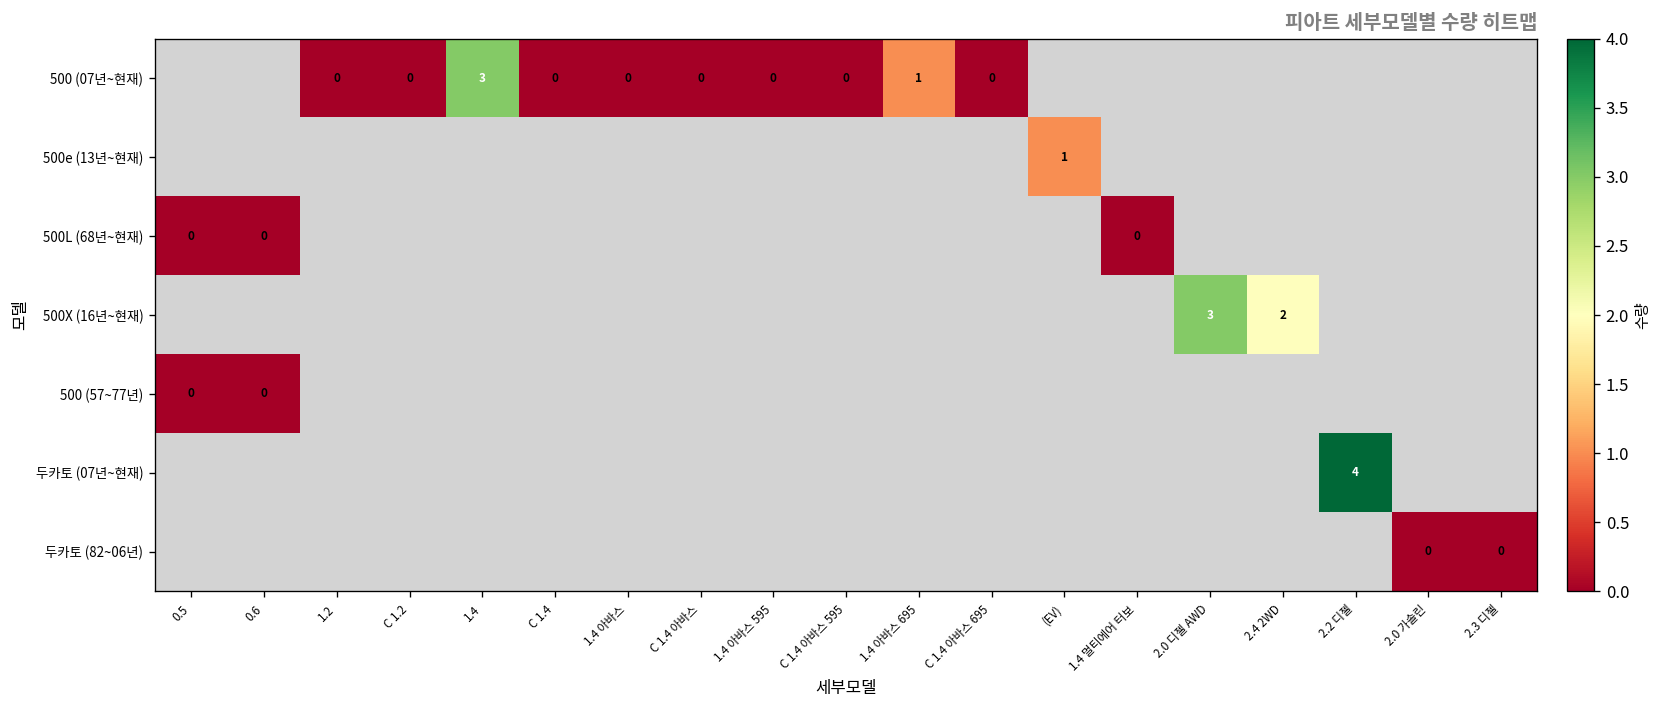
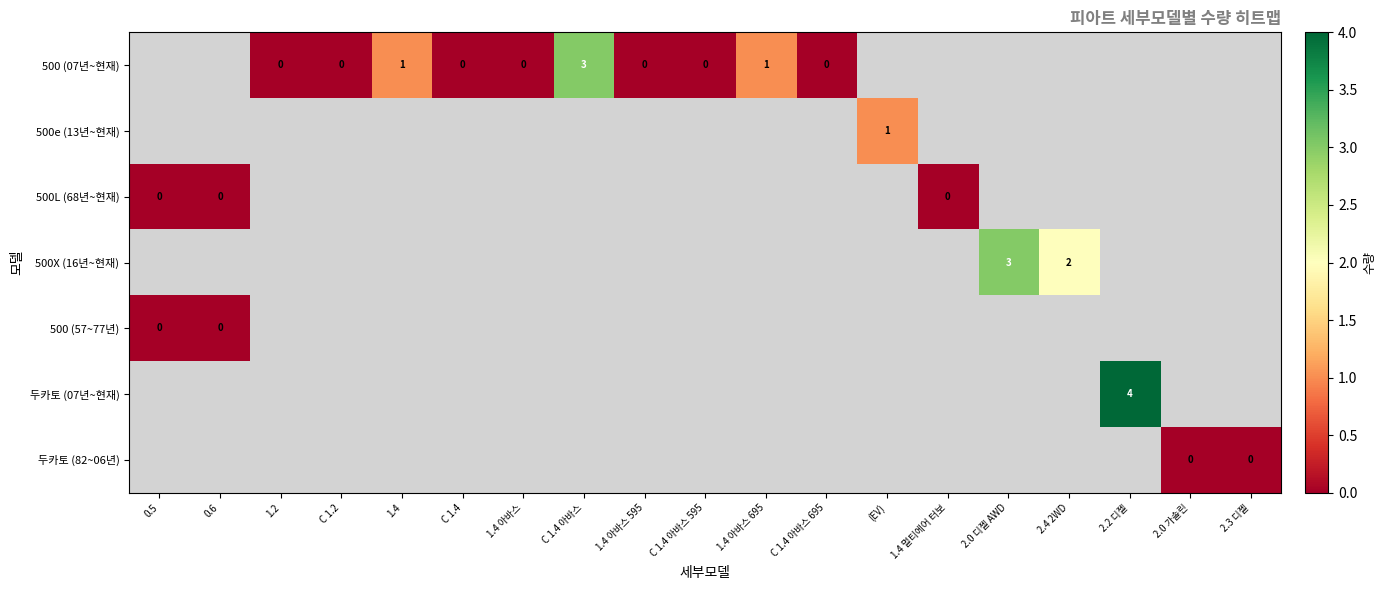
500 (07년~현재), 1.4: 3 -> 1
500 (07년~현재), C 1.4 아바스: 0 -> 3
